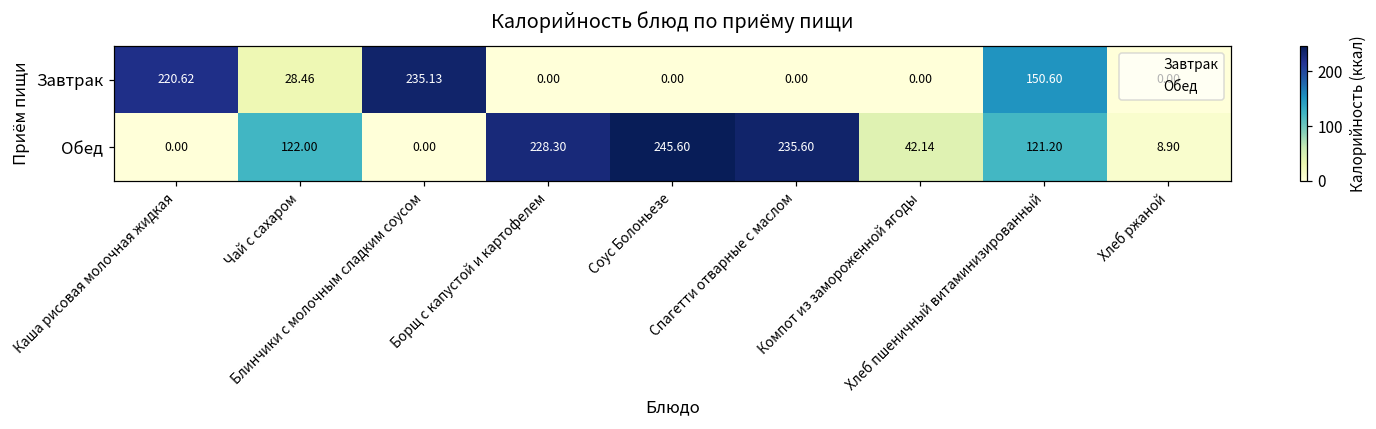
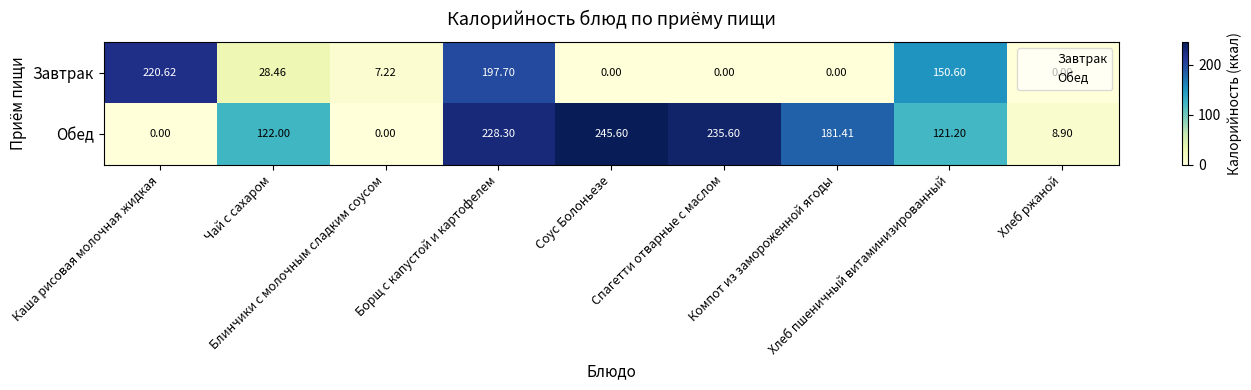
Завтрак, Блинчики с молочным сладким соусом: 235.13 -> 7.22
Завтрак, Борщ с капустой и картофелем: 0.00 -> 197.70
Обед, Компот из замороженной ягоды: 42.14 -> 181.41
